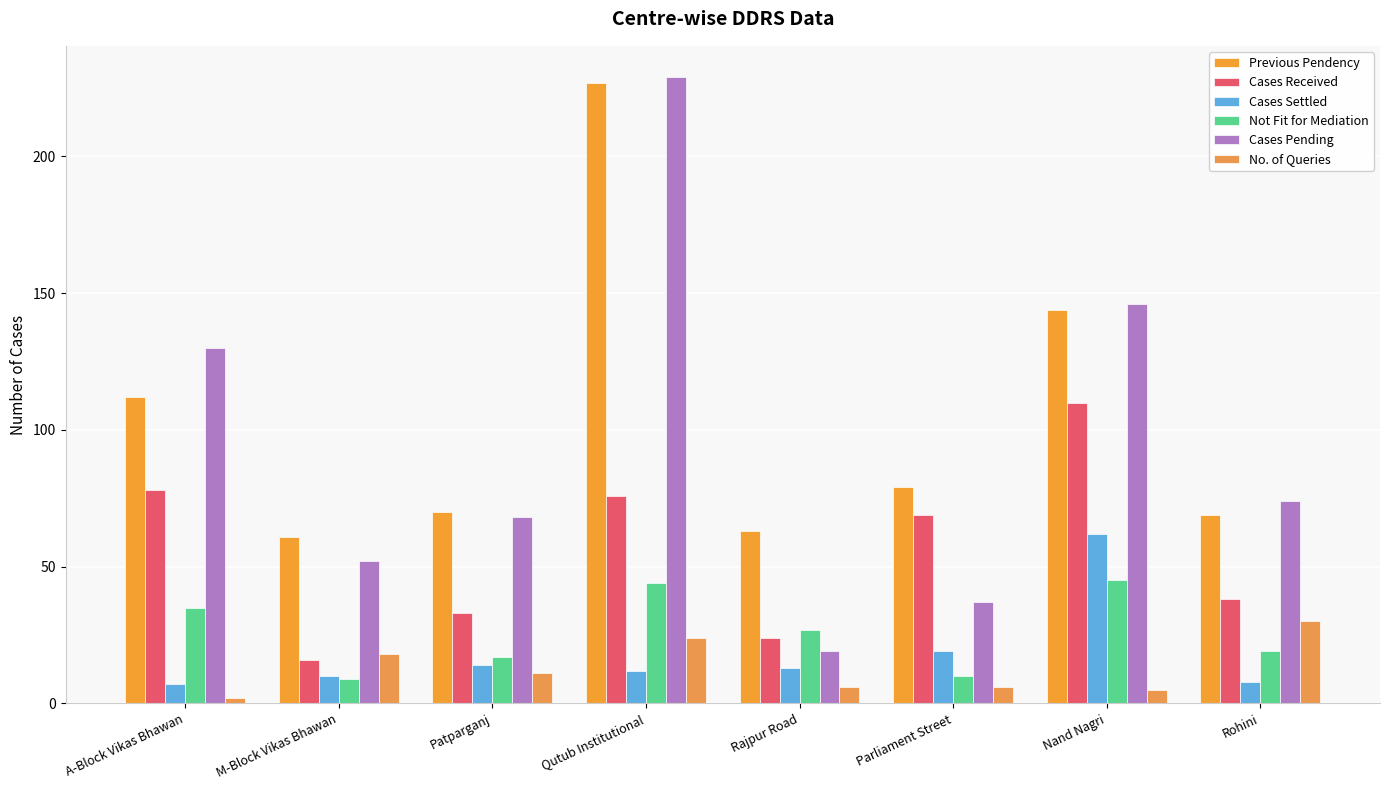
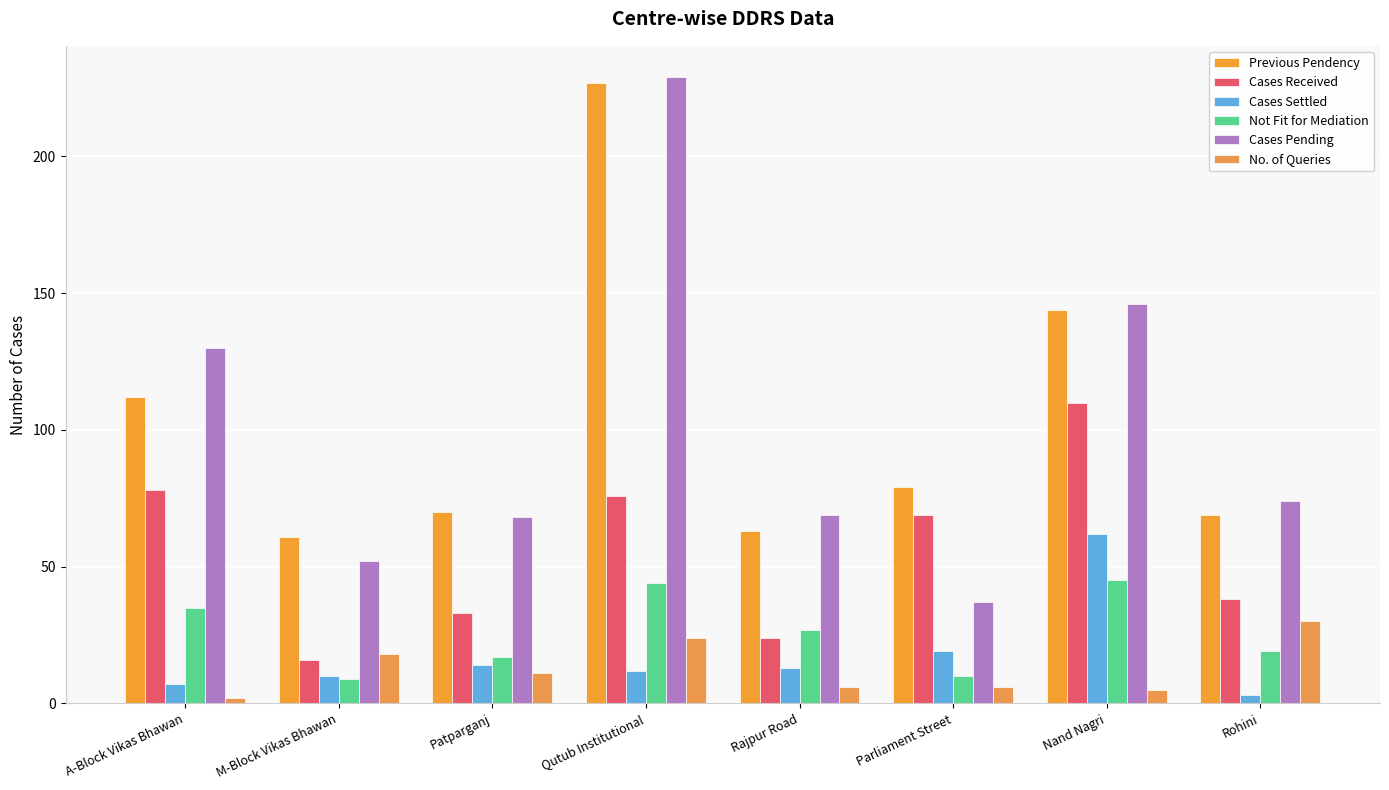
Cases Pending, Rajpur Road: 19 -> 69
Cases Settled, Rohini: 8 -> 3
